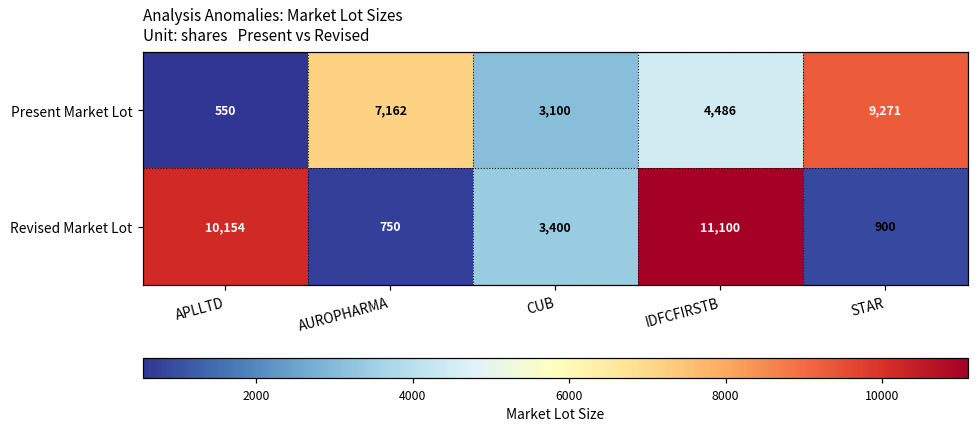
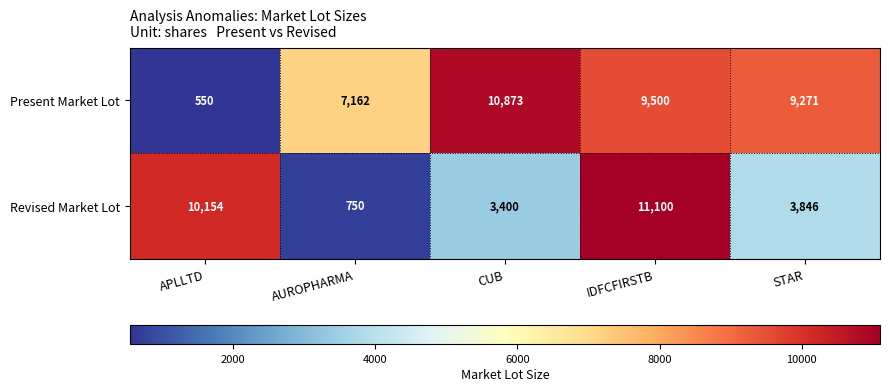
Present Market Lot, CUB: 3,100 -> 10,873
Present Market Lot, IDFCFIRSTB: 4,486 -> 9,500
Revised Market Lot, STAR: 900 -> 3,846
